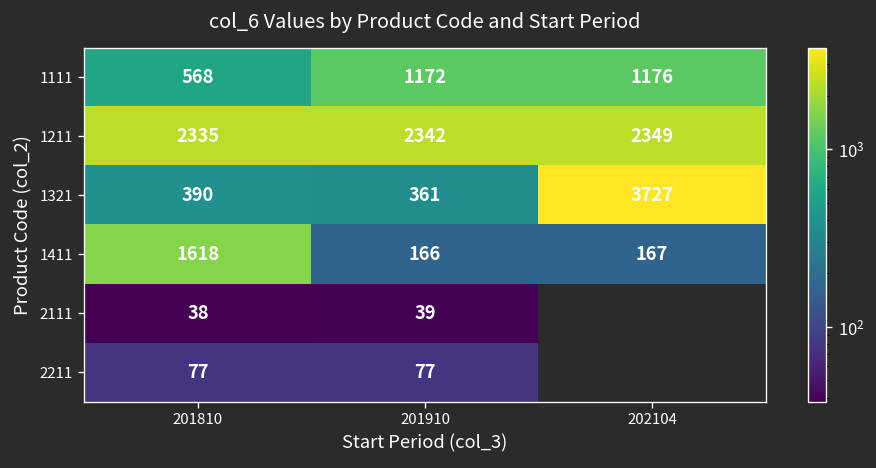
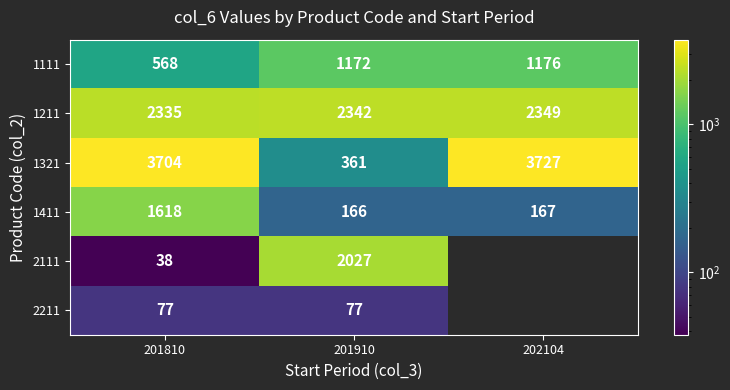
1321, 201810: 390 -> 3704
2111, 201910: 39 -> 2027
